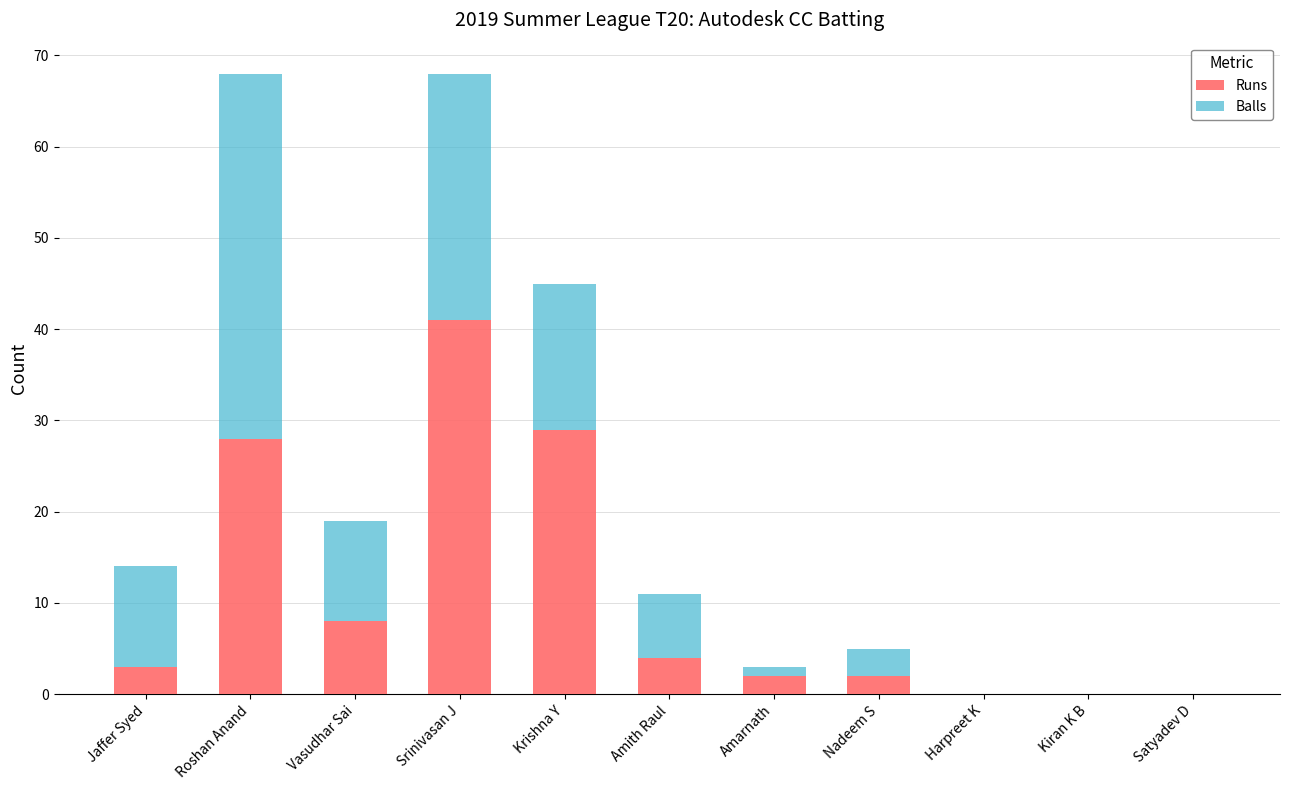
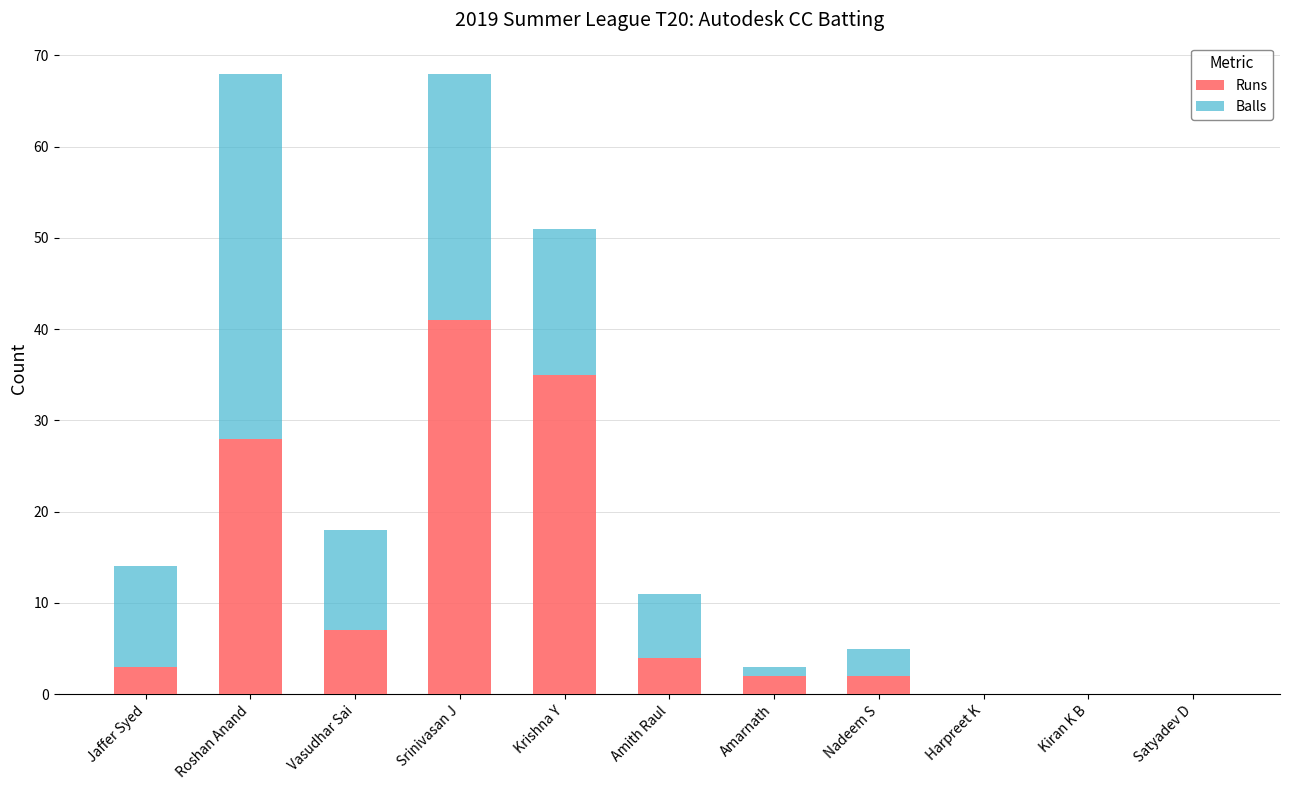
Runs, Vasudhar Sai: 8 -> 7
Runs, Krishna Y: 29 -> 35
